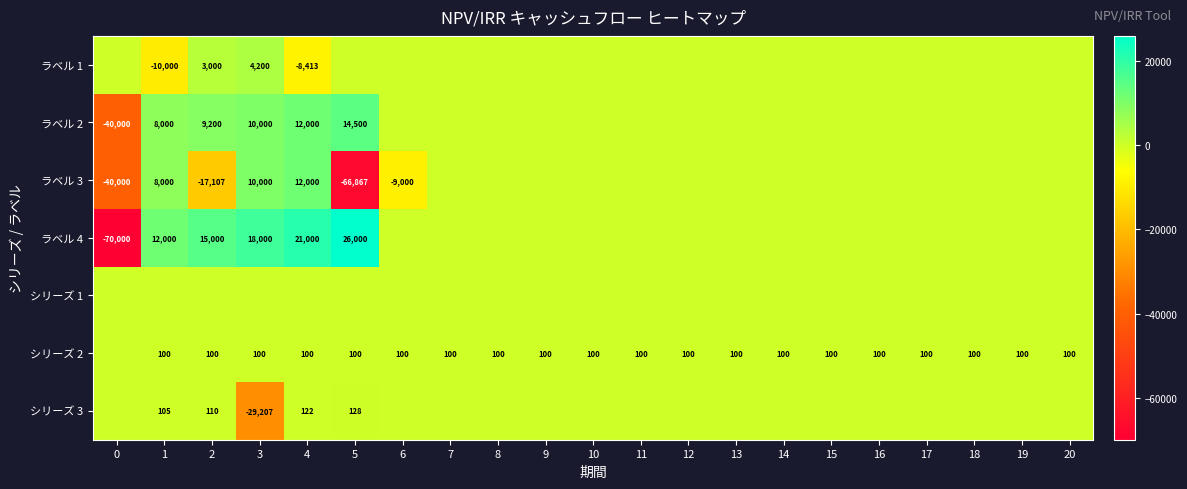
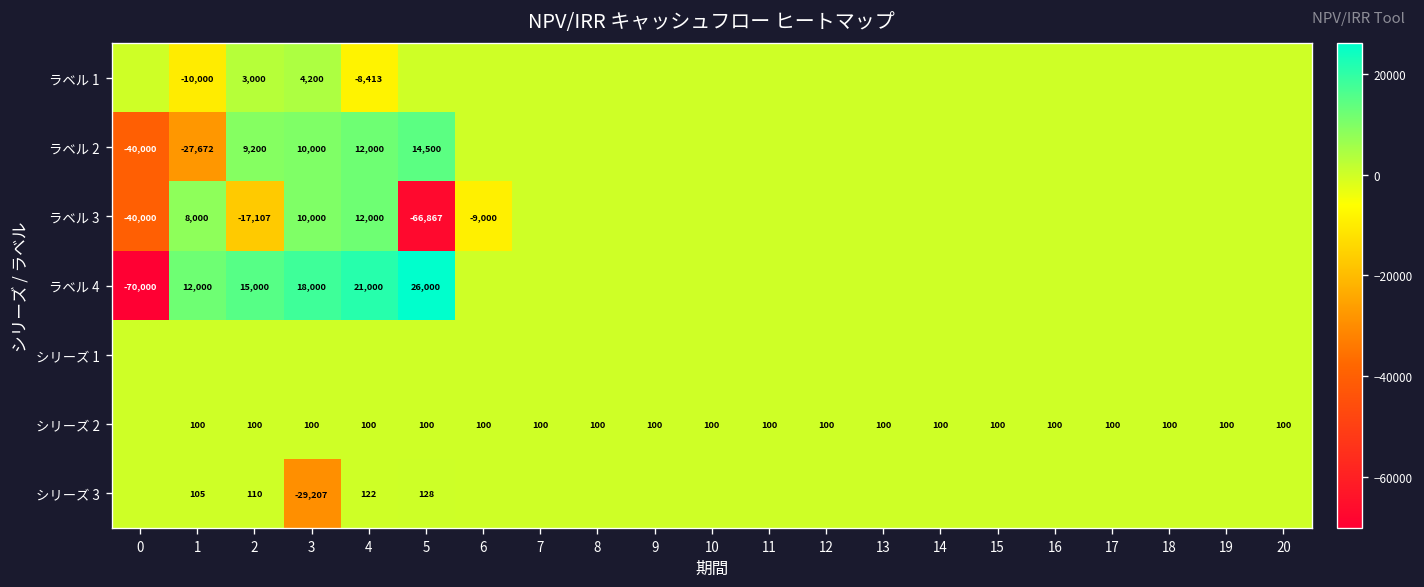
ラベル 2, 1: 8,000 -> -27,672
